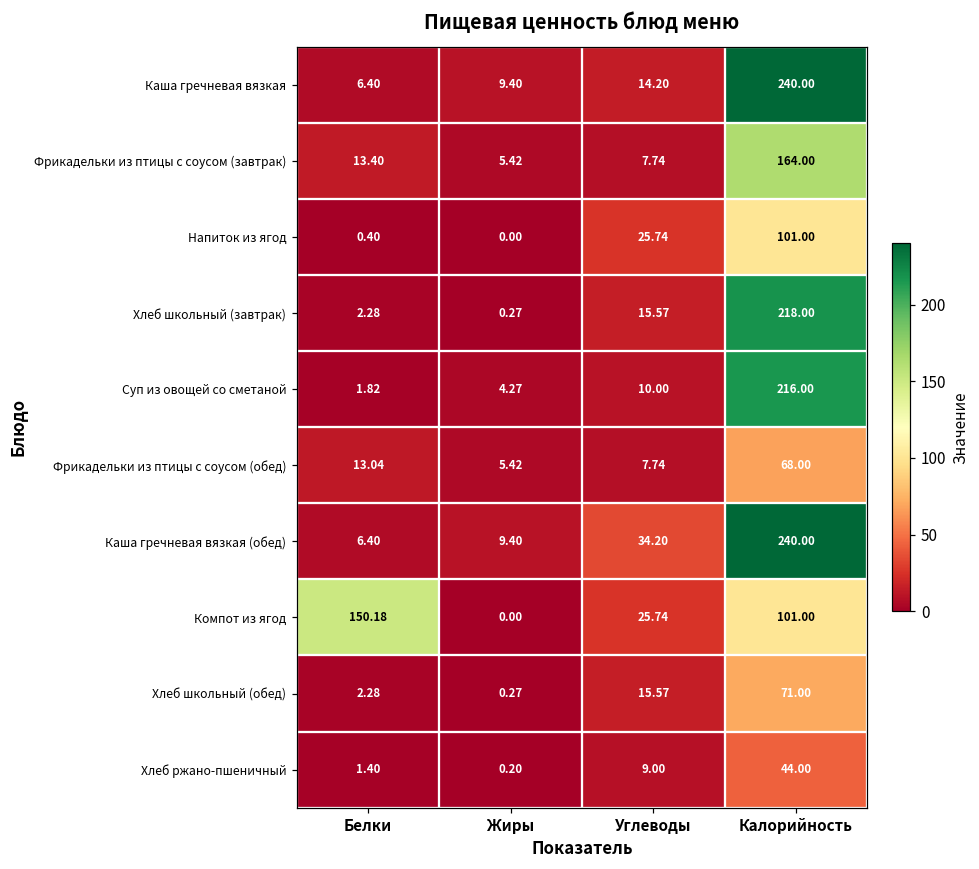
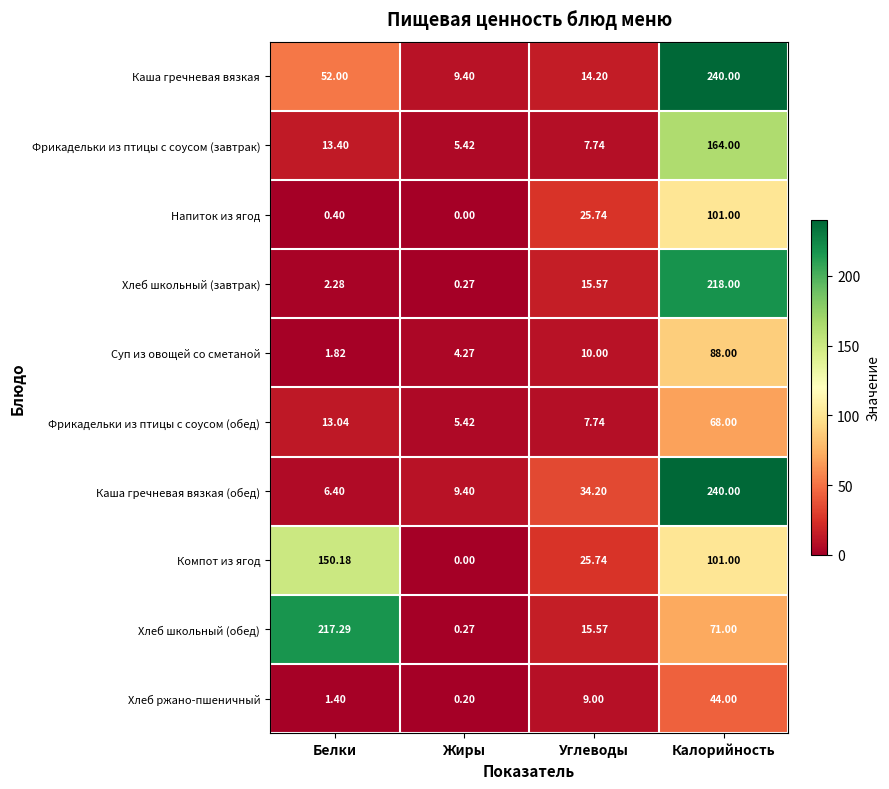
Каша гречневая вязкая, Белки: 6.40 -> 52.00
Суп из овощей со сметаной, Калорийность: 216.00 -> 88.00
Хлеб школьный (обед), Белки: 2.28 -> 217.29
